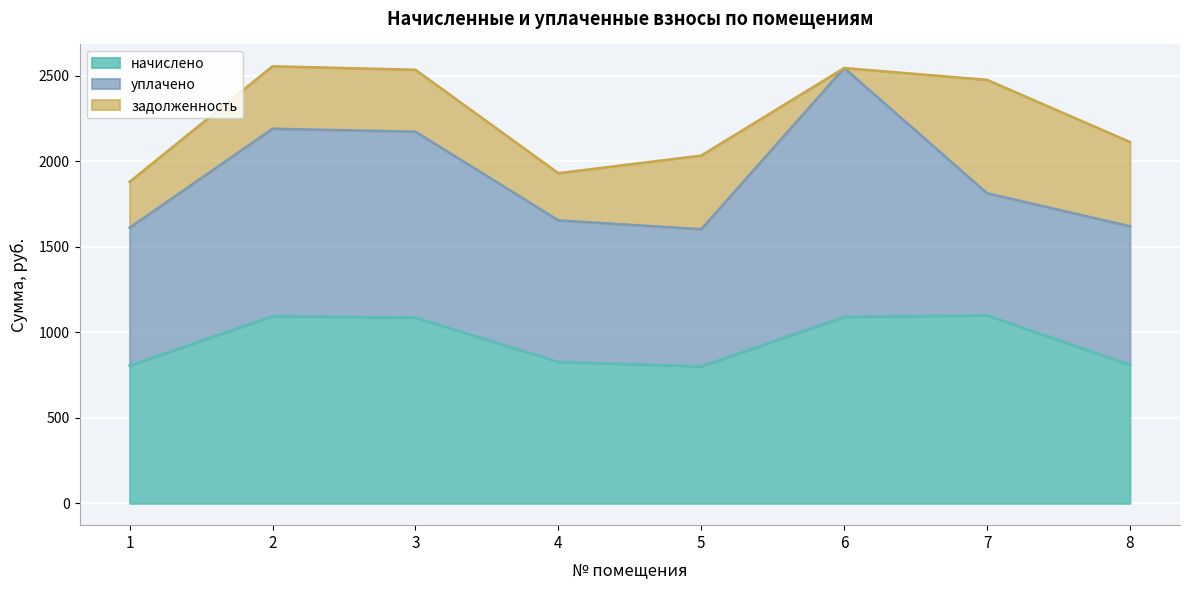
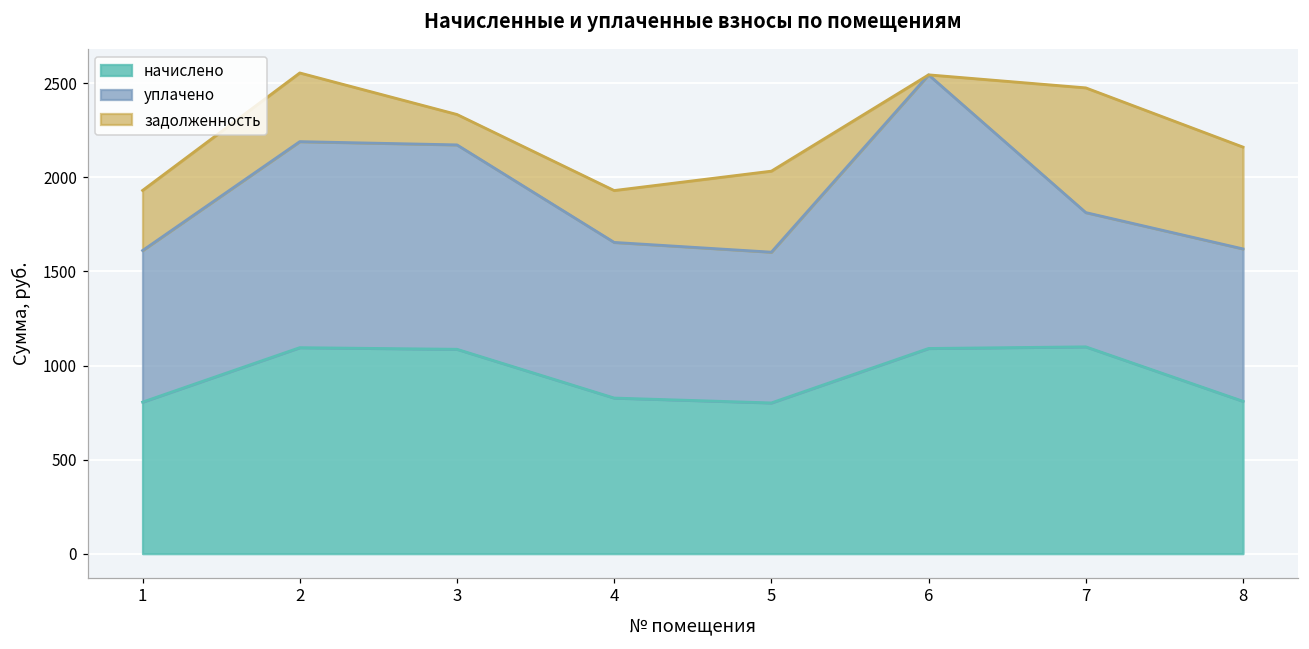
задолженность, 1: 270 -> 320
задолженность, 3: 360 -> 160
задолженность, 8: 490 -> 540
